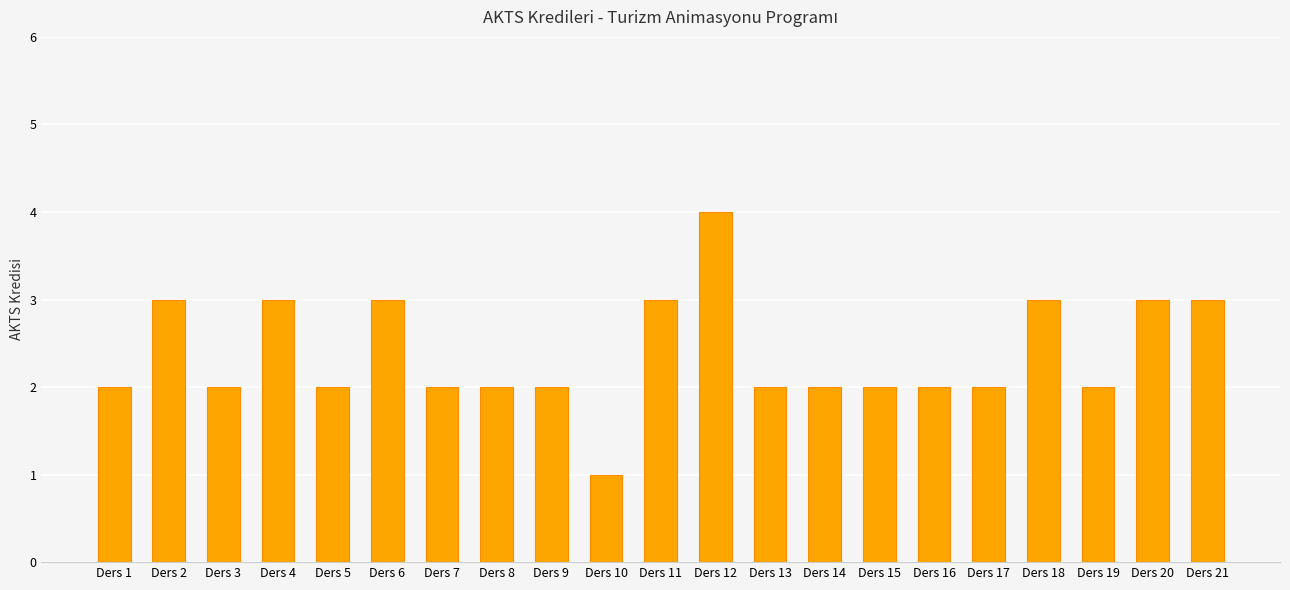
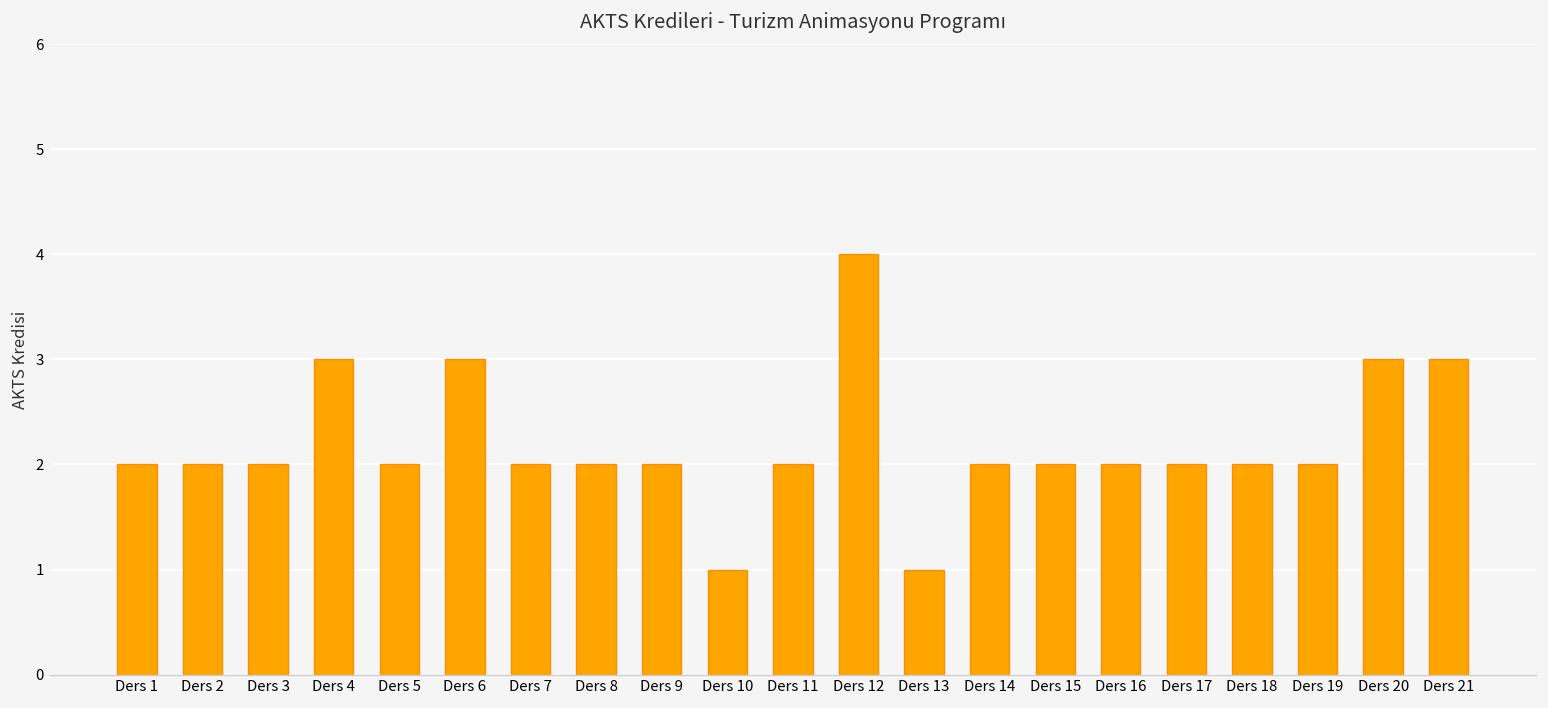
Ders 2: 3 -> 2
Ders 11: 3 -> 2
Ders 13: 2 -> 1
Ders 18: 3 -> 2
